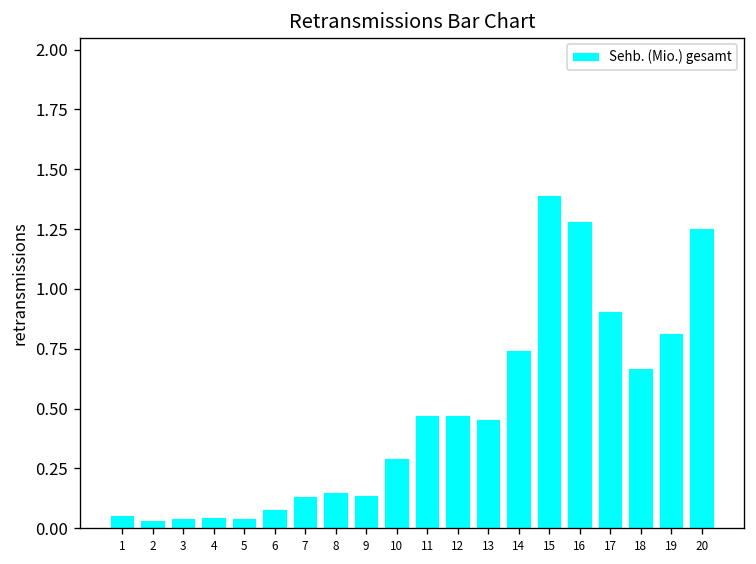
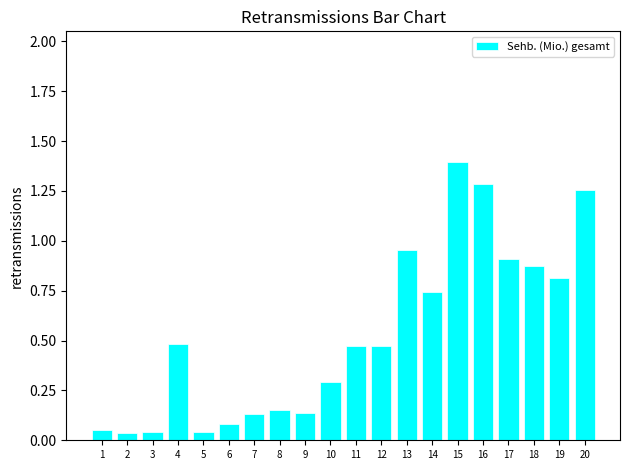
4: 0.05 -> 0.48
13: 0.46 -> 0.95
18: 0.67 -> 0.88
